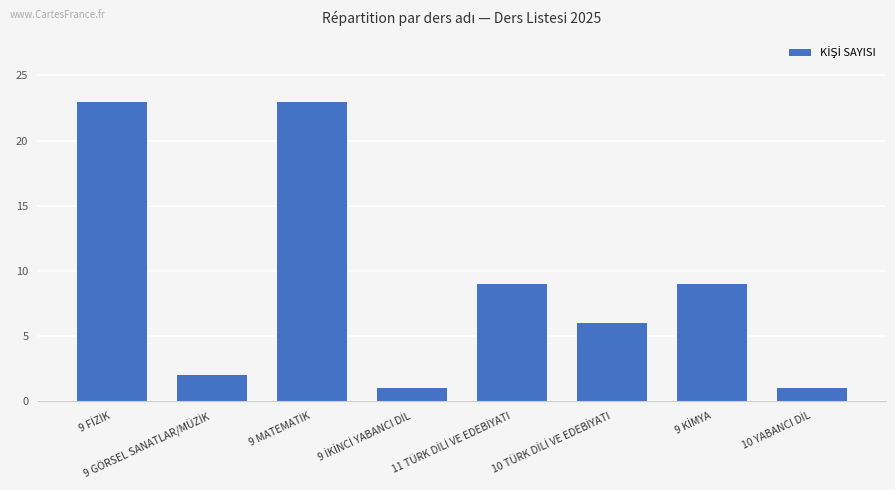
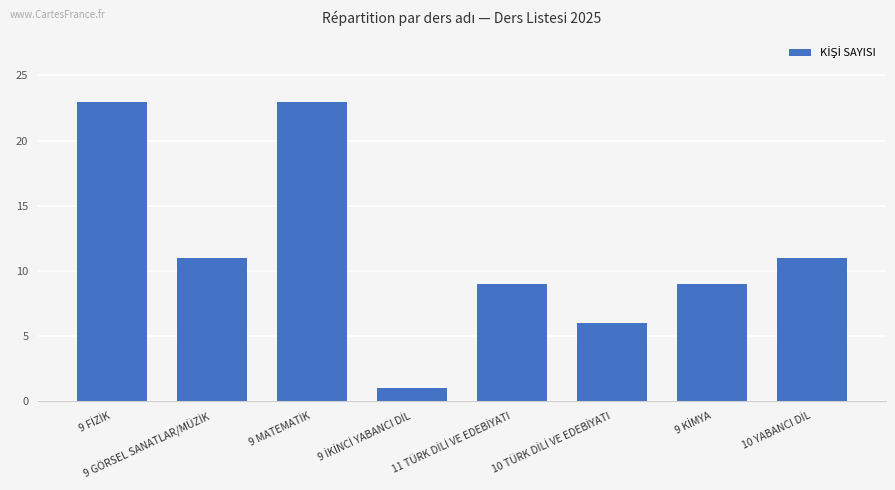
9 GÖRSEL SANATLAR/MÜZİK: 2 -> 11
10 YABANCI DİL: 1 -> 11
